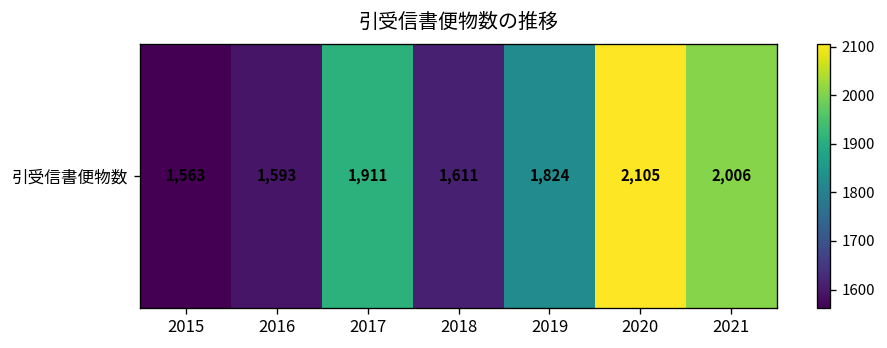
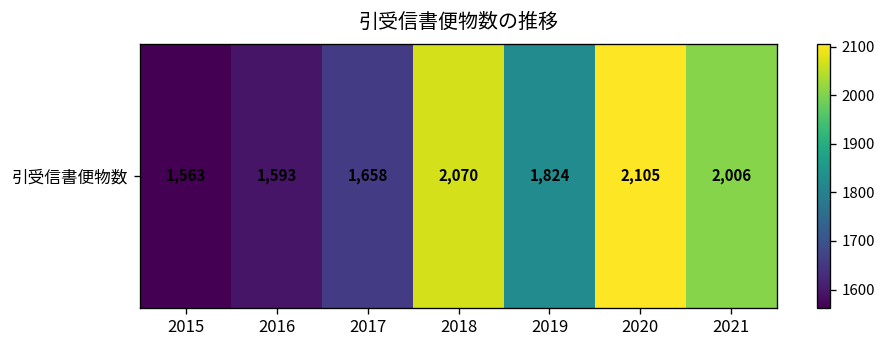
引受信書便物数, 2017: 1,911 -> 1,658
引受信書便物数, 2018: 1,611 -> 2,070
